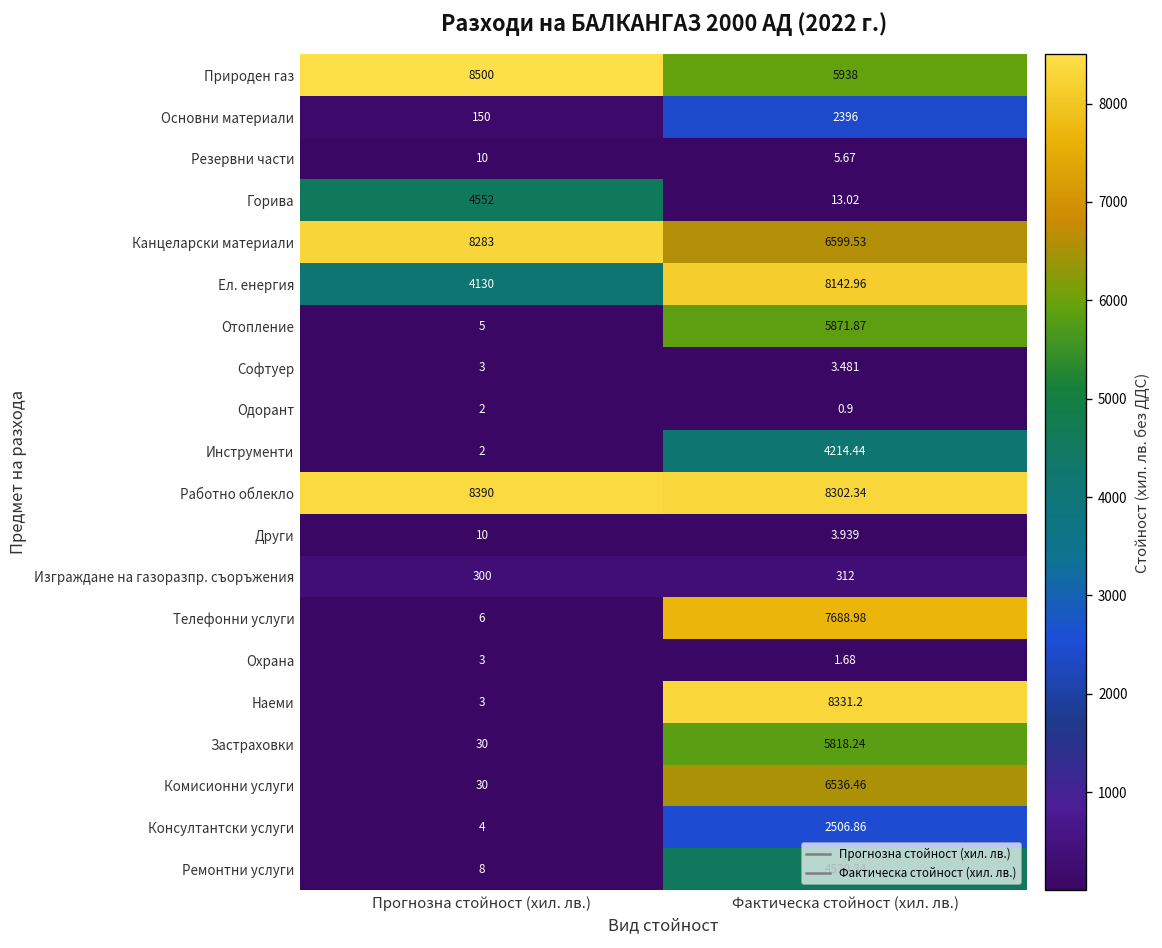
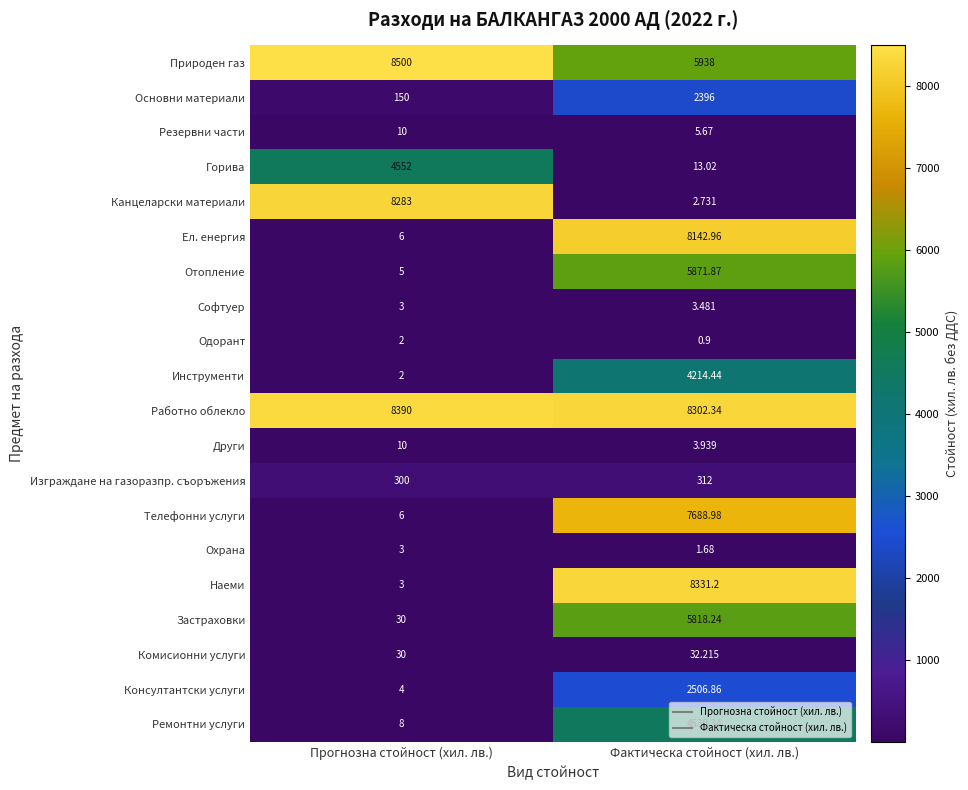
Канцеларски материали, Фактическа стойност (хил. лв.): 6599.53 -> 2.731
Ел. енергия, Прогнозна стойност (хил. лв.): 4130 -> 6
Комисионни услуги, Фактическа стойност (хил. лв.): 6536.46 -> 32.215
